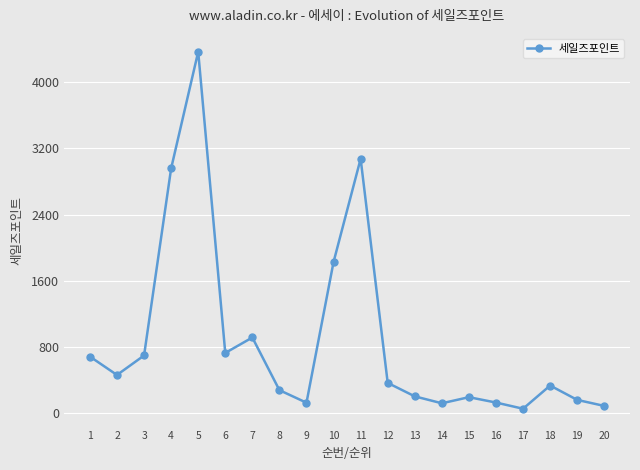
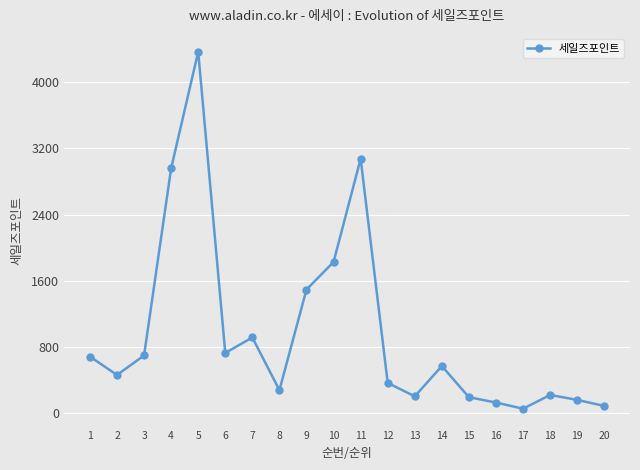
9: 100 -> 1500
14: 100 -> 600
18: 300 -> 200
